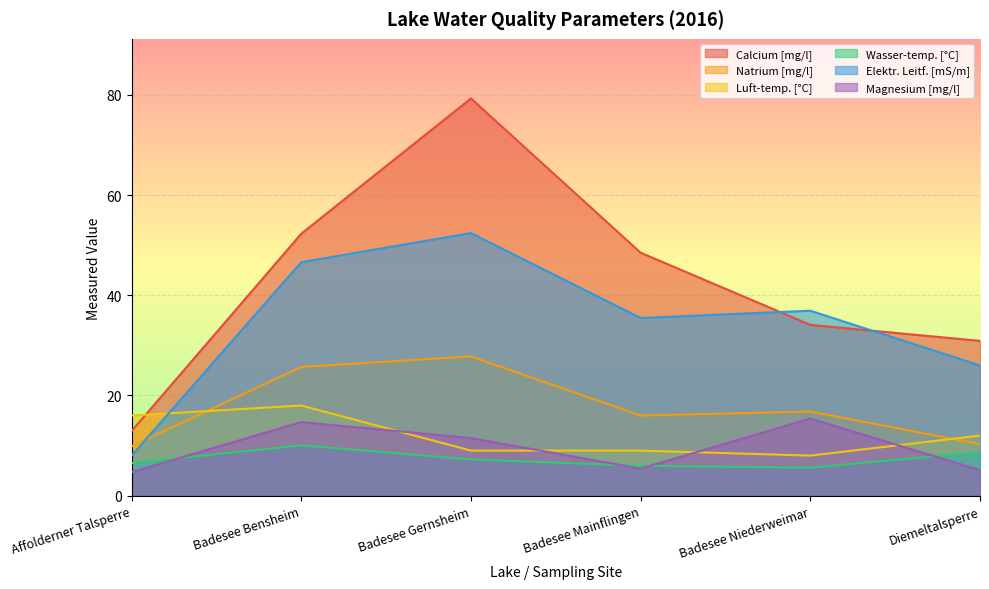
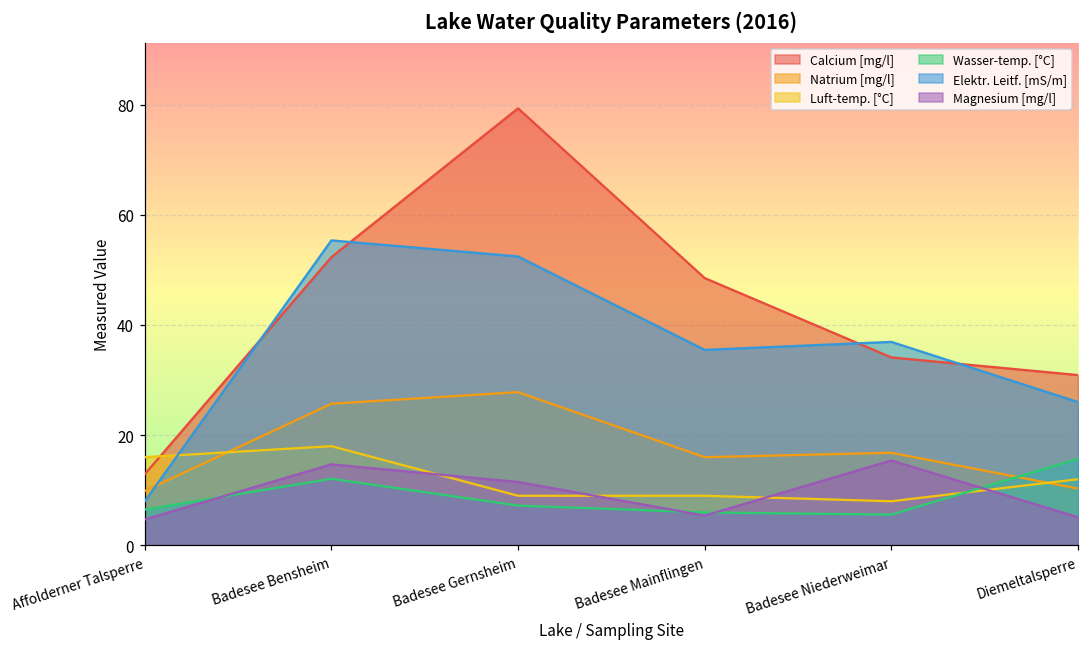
Wasser-temp. [°C], Badesee Bensheim: 10 -> 12
Elektr. Leitf. [mS/m], Badesee Bensheim: 47 -> 55
Wasser-temp. [°C], Diemeltalsperre: 9 -> 16
